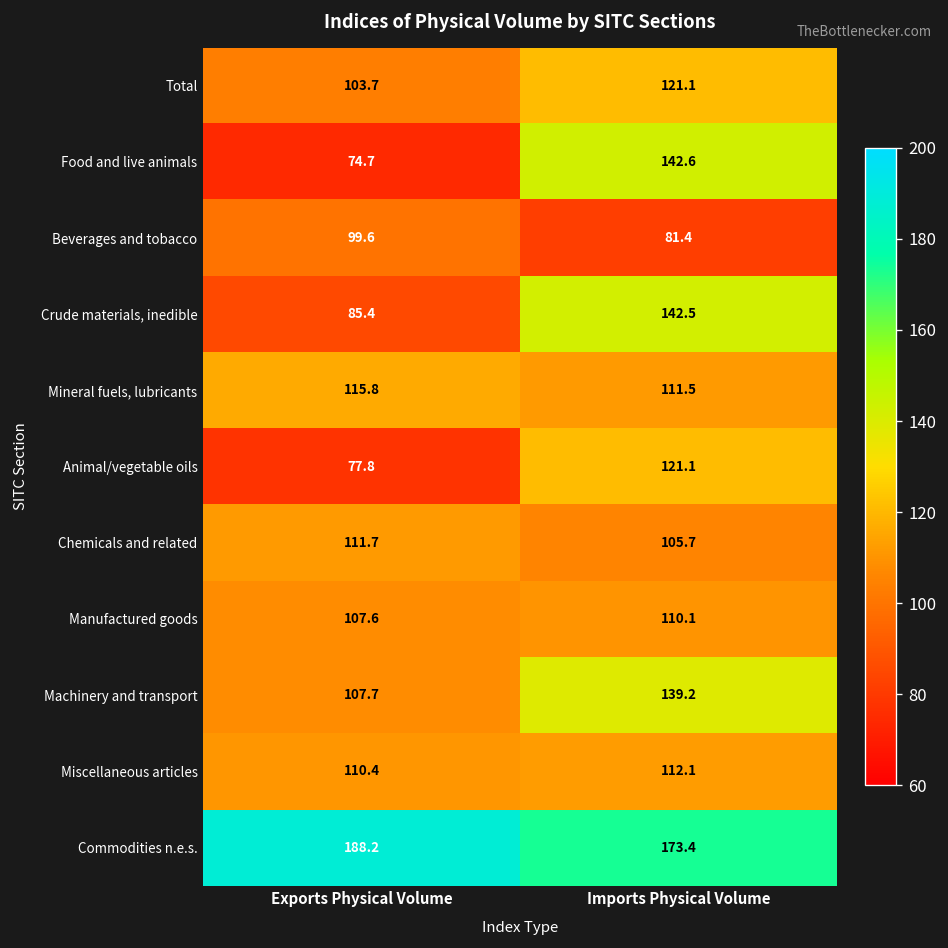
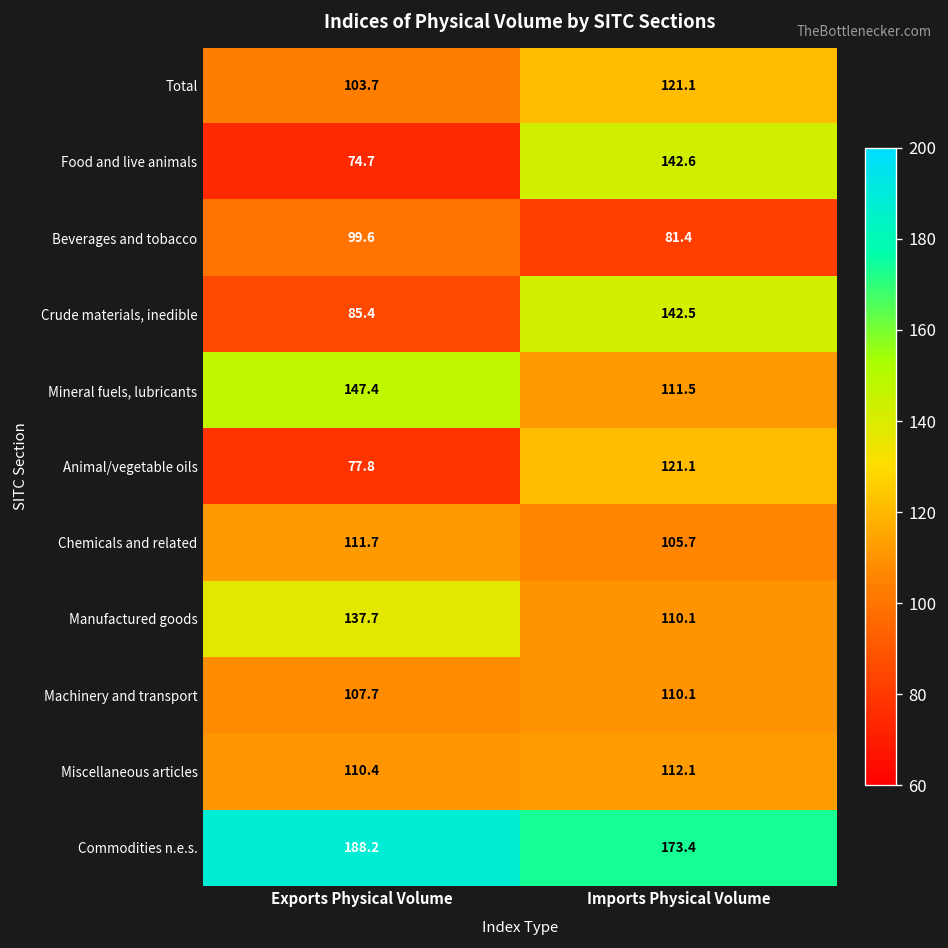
Mineral fuels, lubricants, Exports Physical Volume: 115.8 -> 147.4
Manufactured goods, Exports Physical Volume: 107.6 -> 137.7
Machinery and transport, Imports Physical Volume: 139.2 -> 110.1
